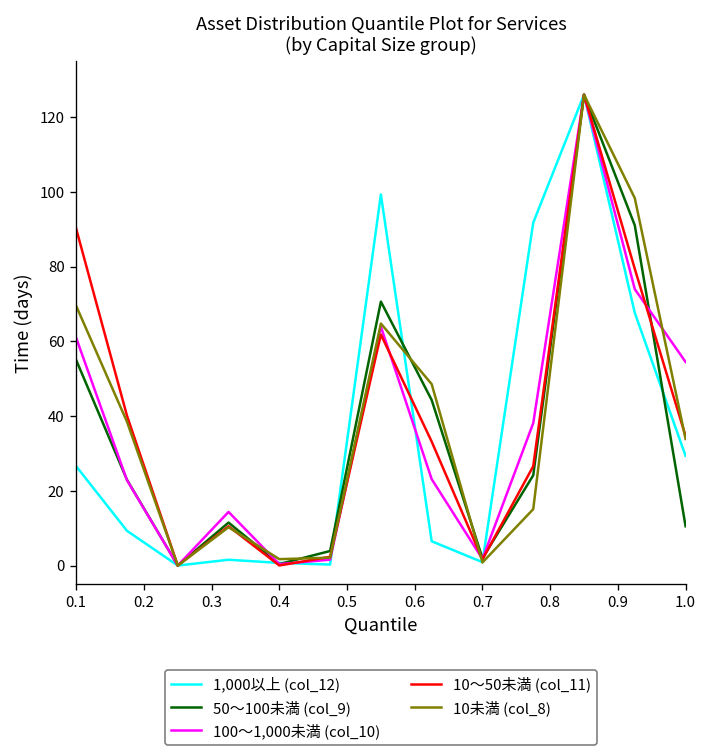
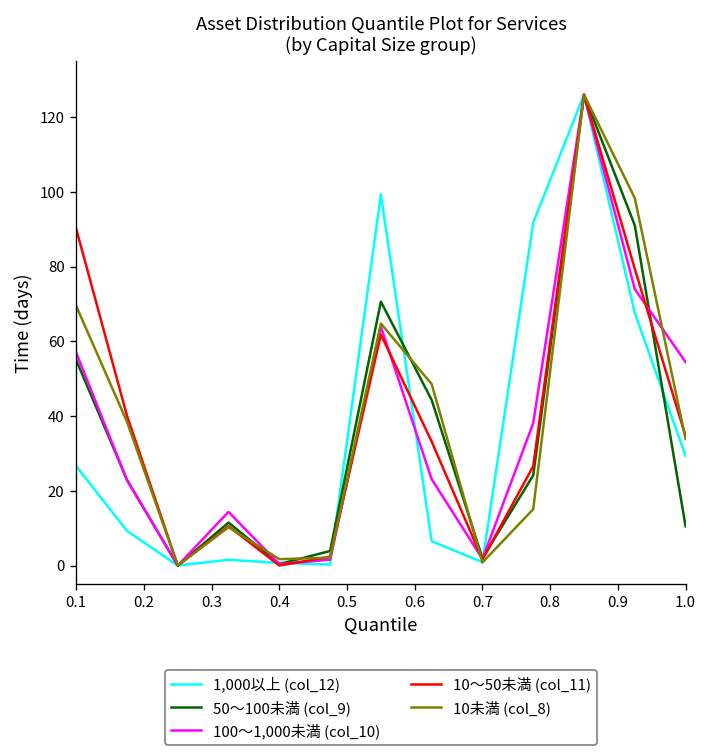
100～1,000未満 (col_10), 0.1: 61 -> 57
